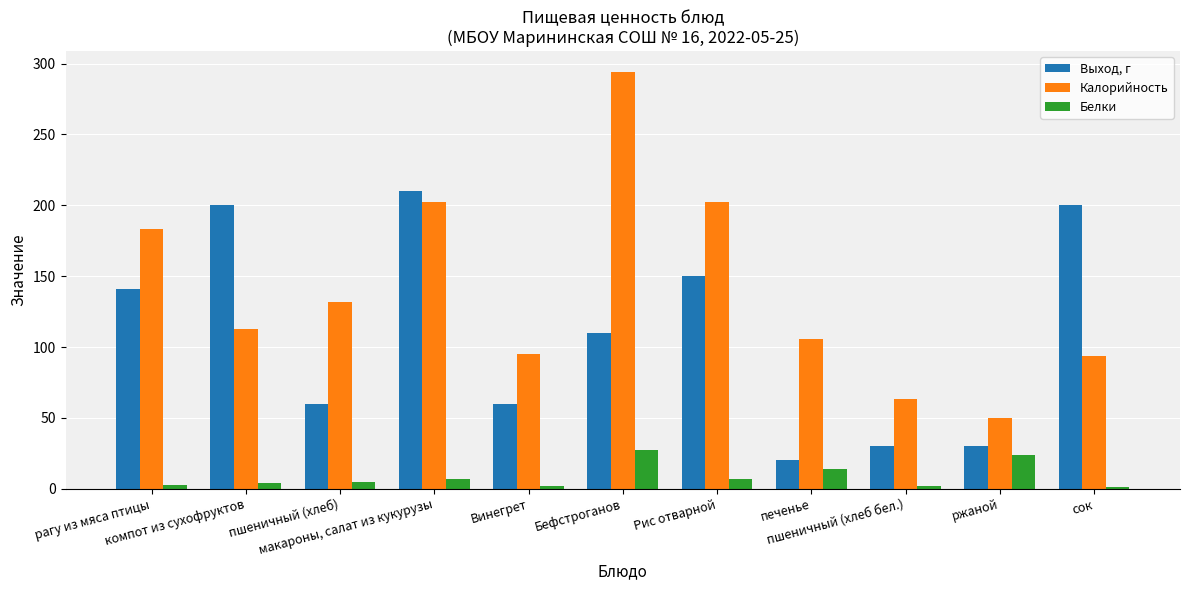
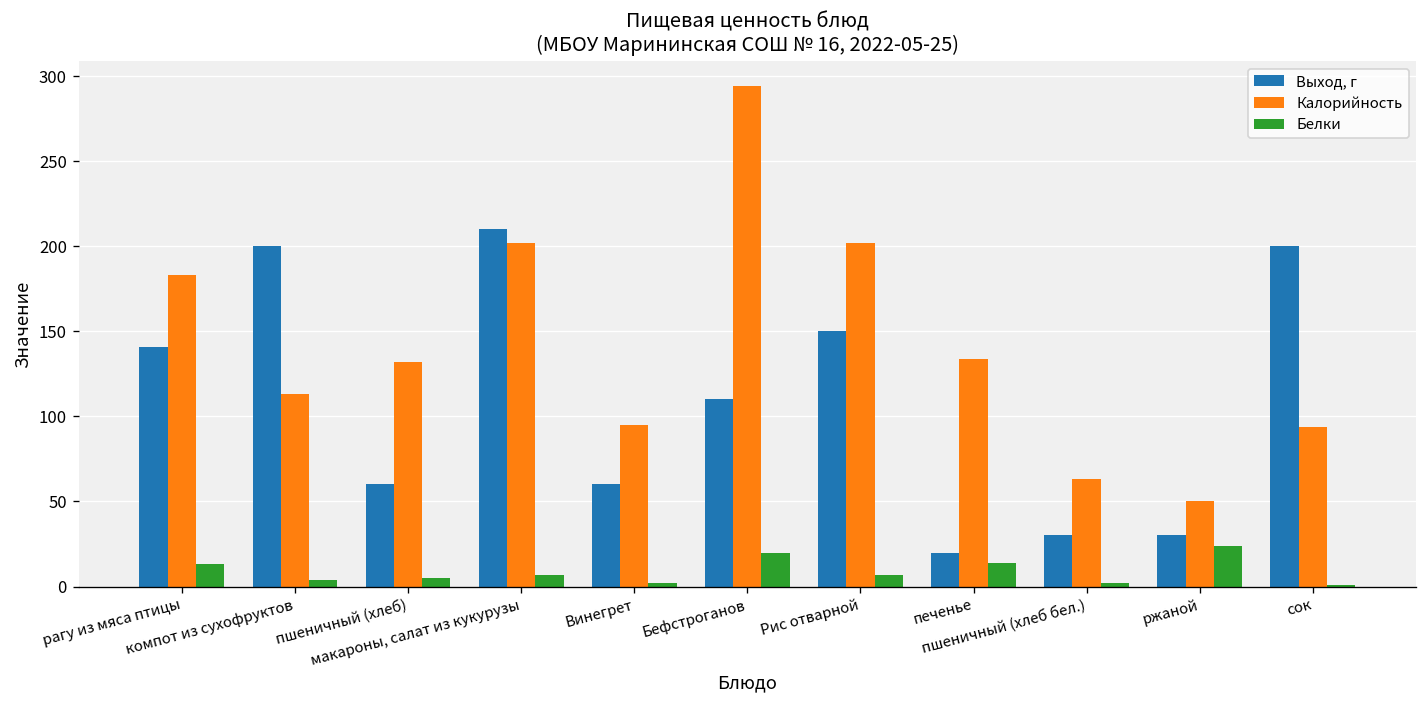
Белки, рагу из мяса птицы: 3 -> 13
Белки, Бефстроганов: 27 -> 20
Калорийность, печенье: 106 -> 134
